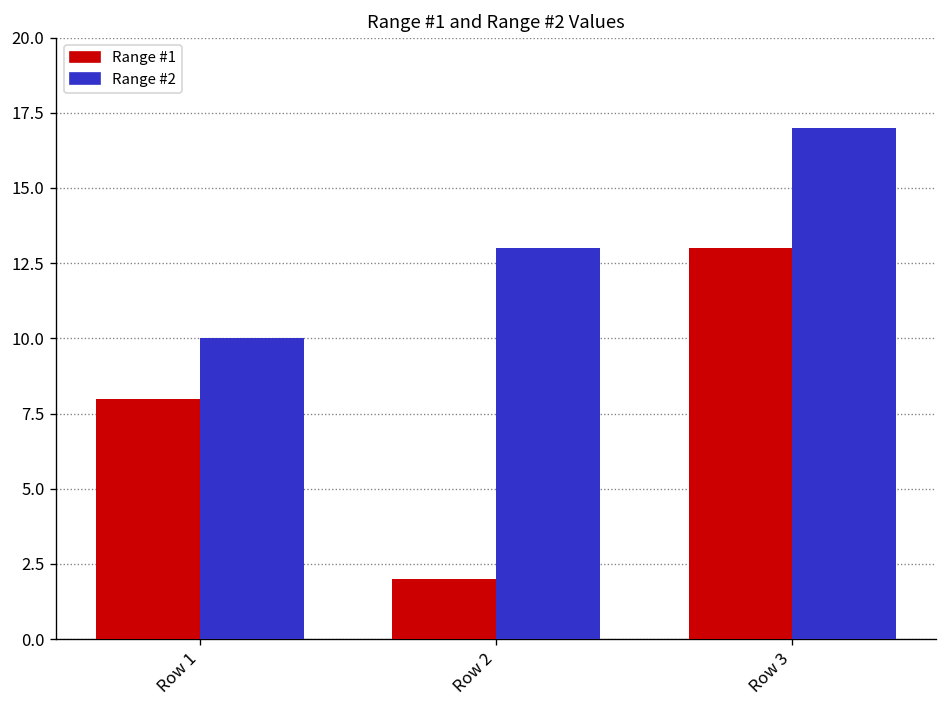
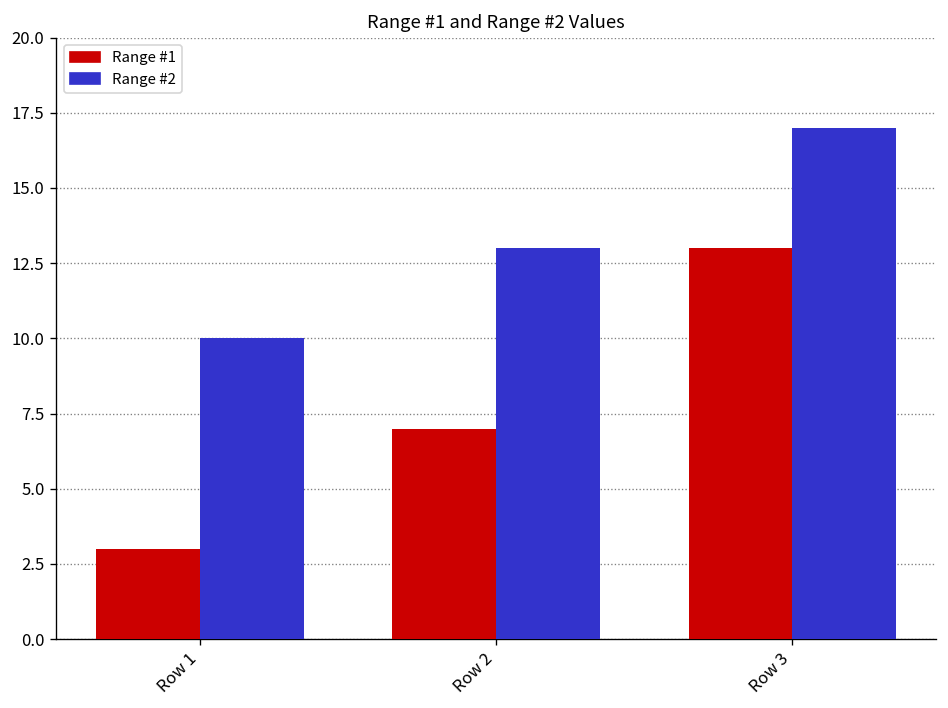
Range #1, Row 1: 8 -> 3
Range #1, Row 2: 2 -> 7
